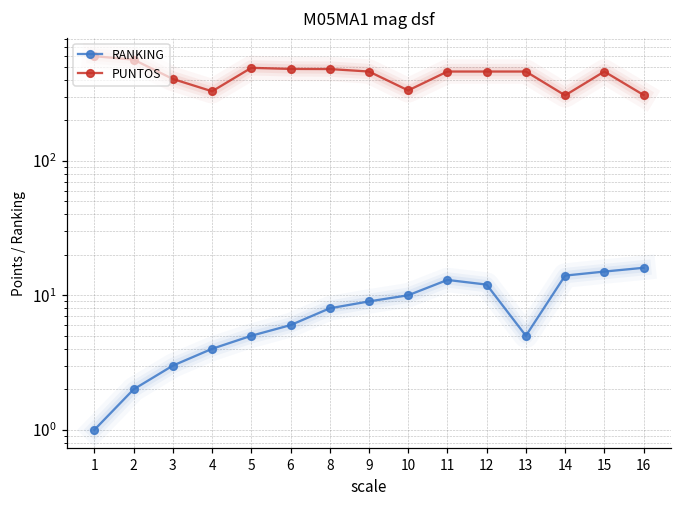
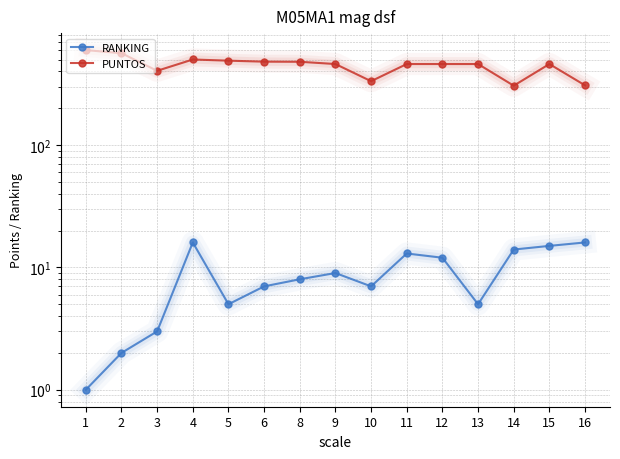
RANKING, 4: 4 -> 16
PUNTOS, 4: 330 -> 500
RANKING, 6: 6 -> 7
RANKING, 10: 10 -> 7
